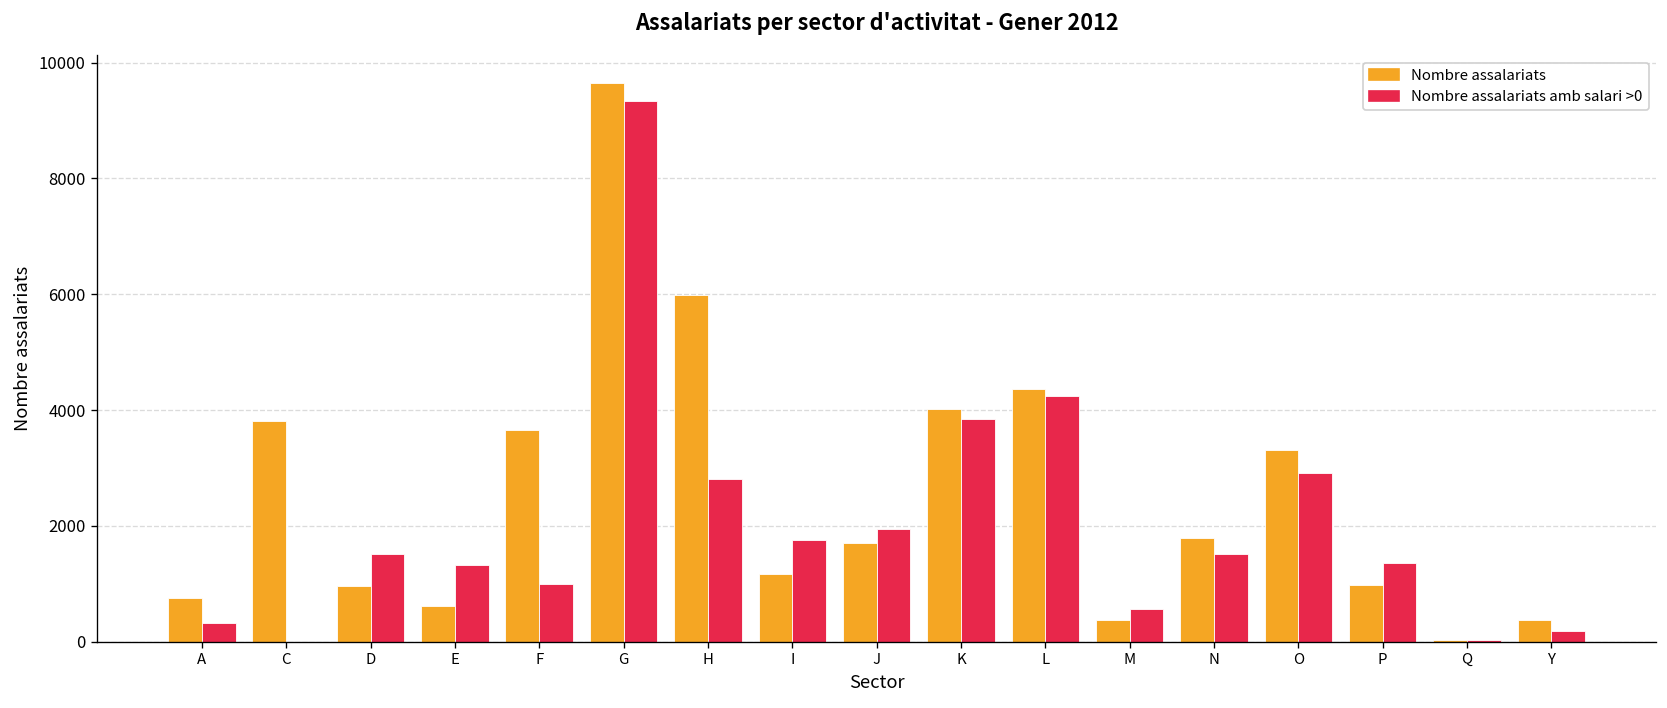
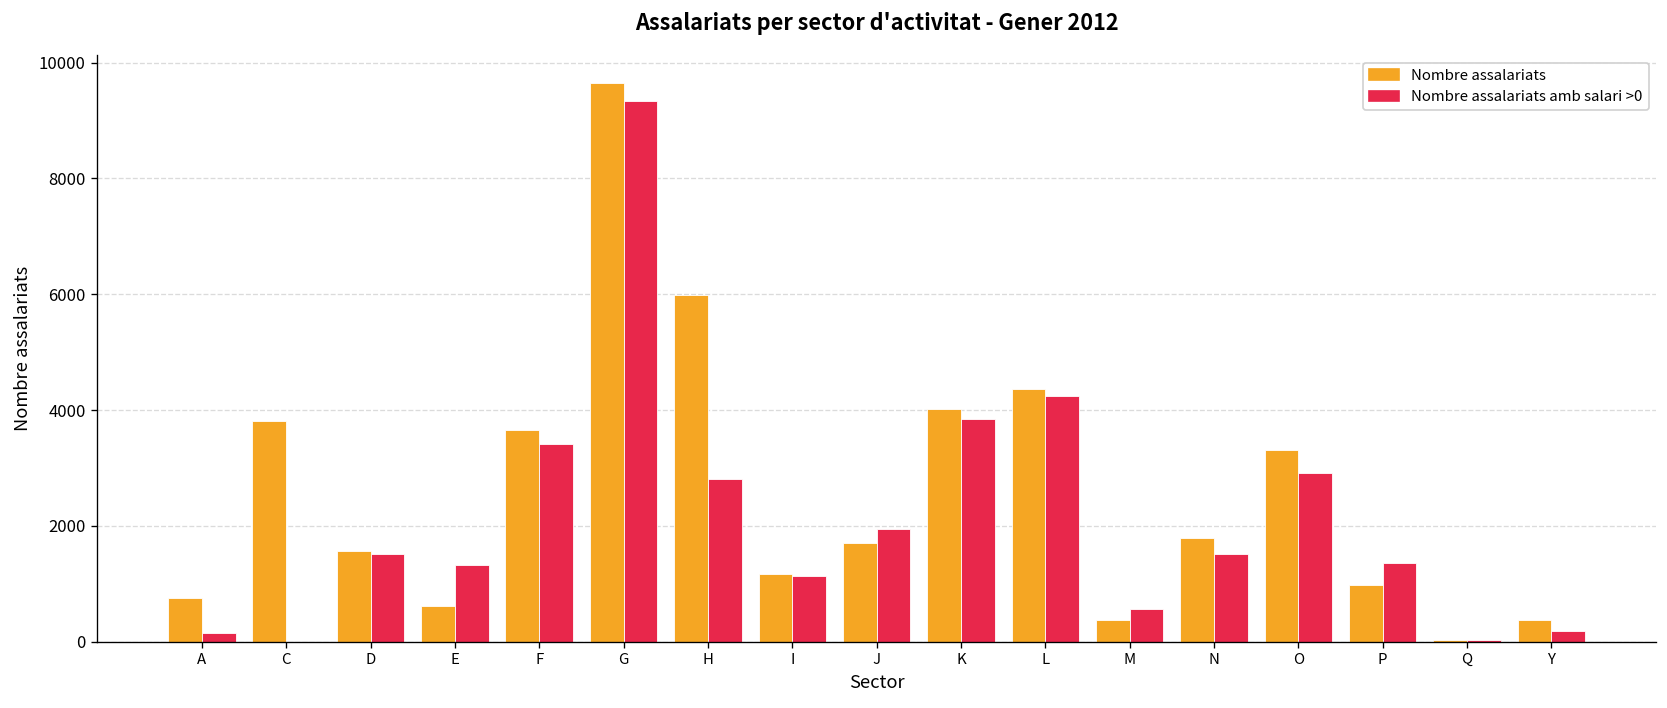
Nombre assalariats amb salari >0, A: 300 -> 200
Nombre assalariats, D: 1000 -> 1600
Nombre assalariats amb salari >0, F: 1000 -> 3400
Nombre assalariats amb salari >0, I: 1700 -> 1100
